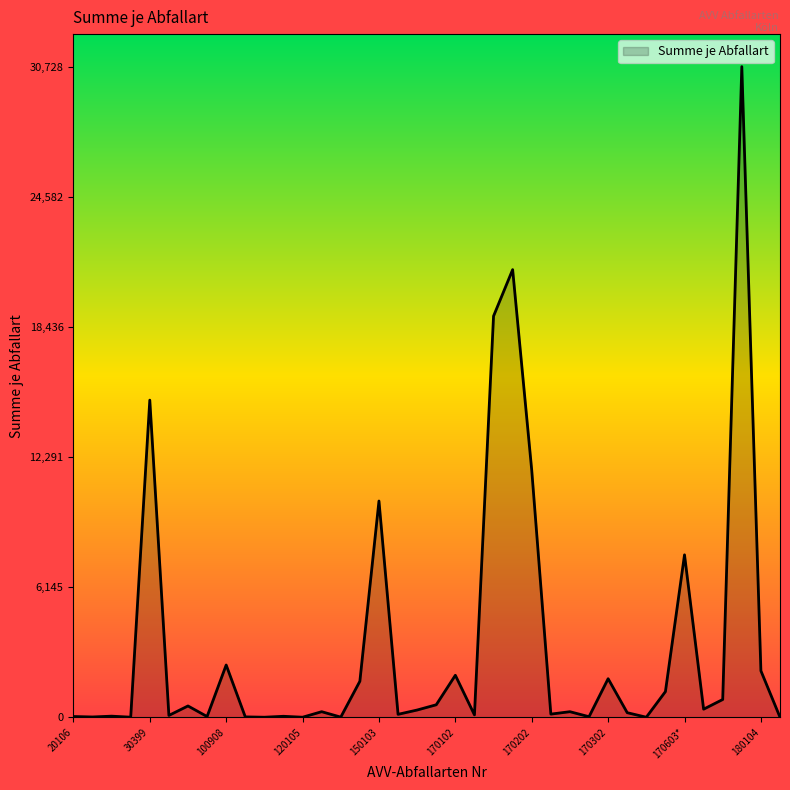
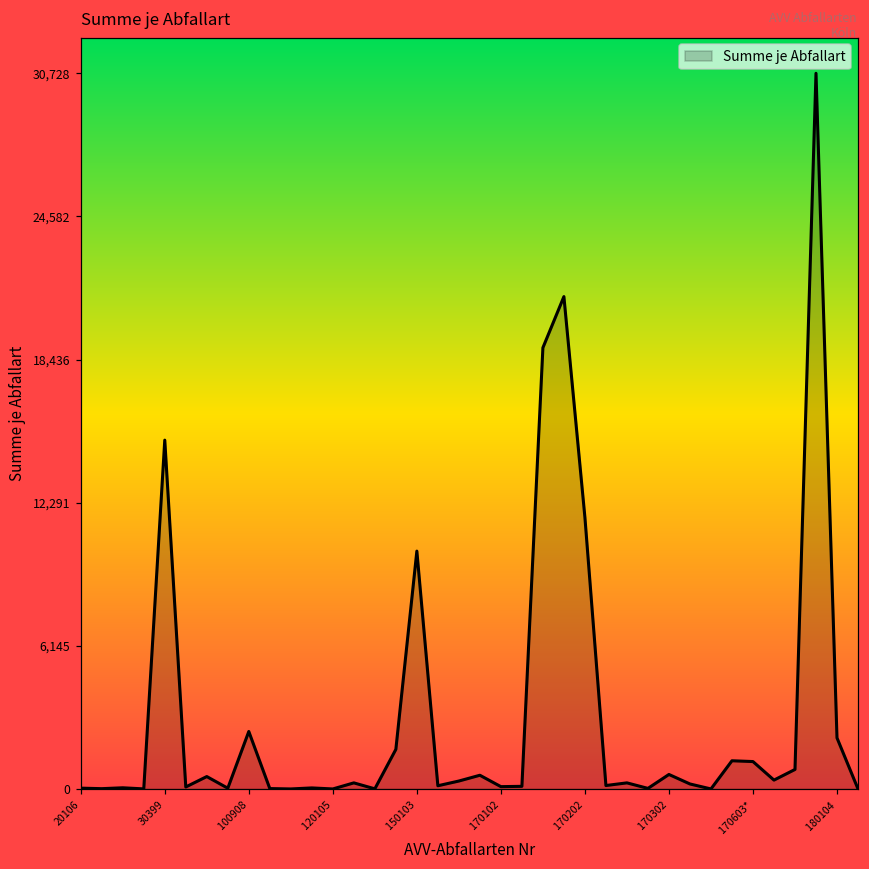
170102: 2,000 -> 100
170302: 1,800 -> 600
170603*: 7,700 -> 1,200
